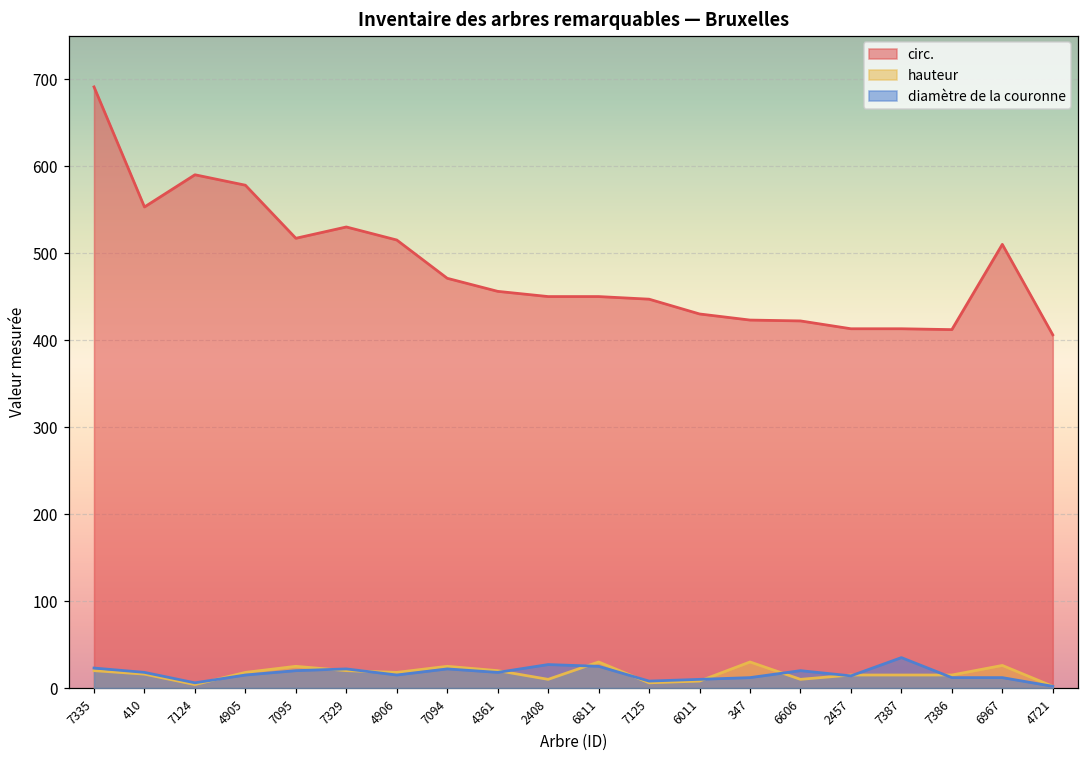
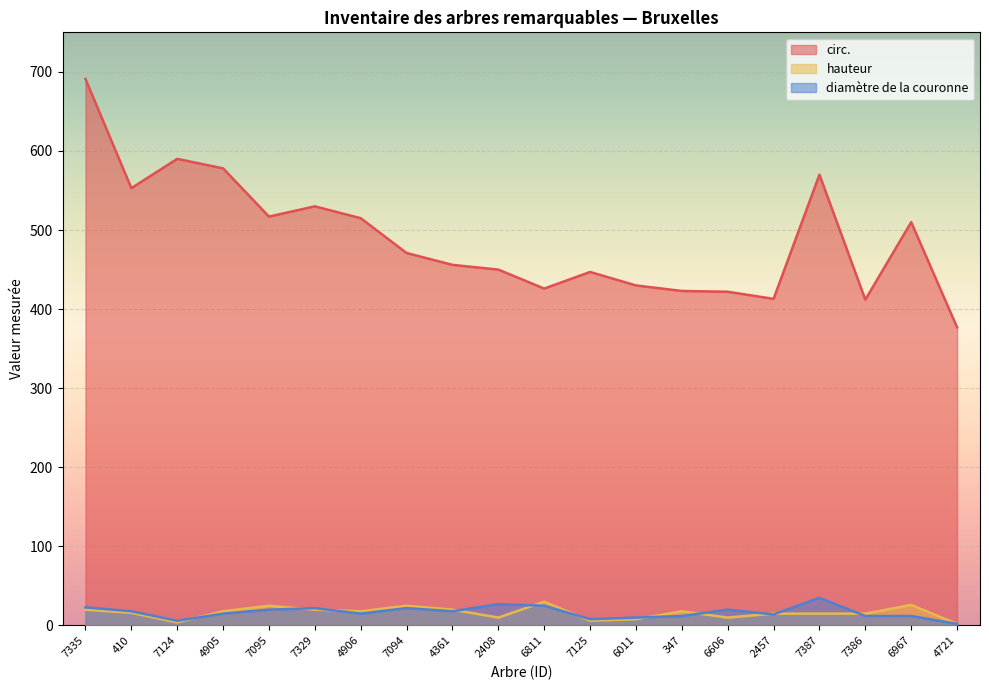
circ., 6811: 450 -> 430
hauteur, 347: 30 -> 20
circ., 7387: 410 -> 570
circ., 4721: 410 -> 380
